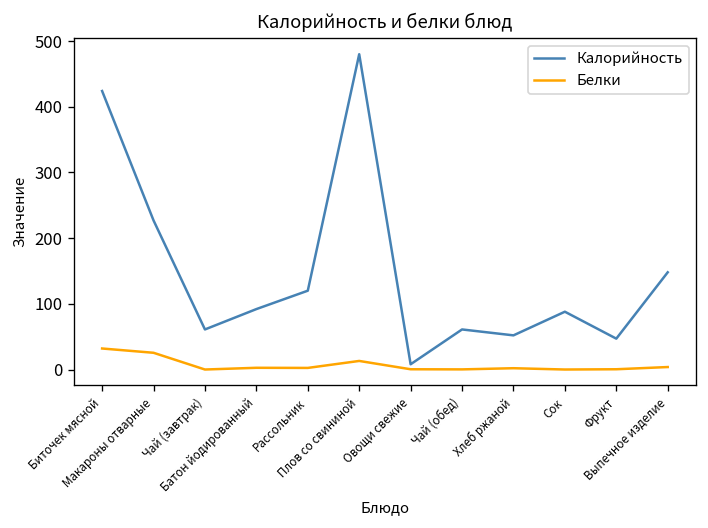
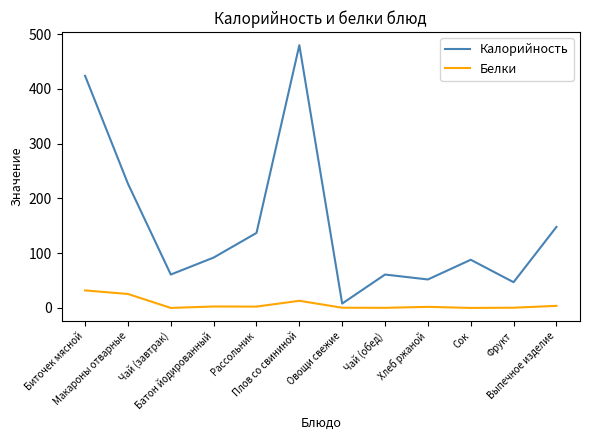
Калорийность, Рассольник: 120 -> 140
